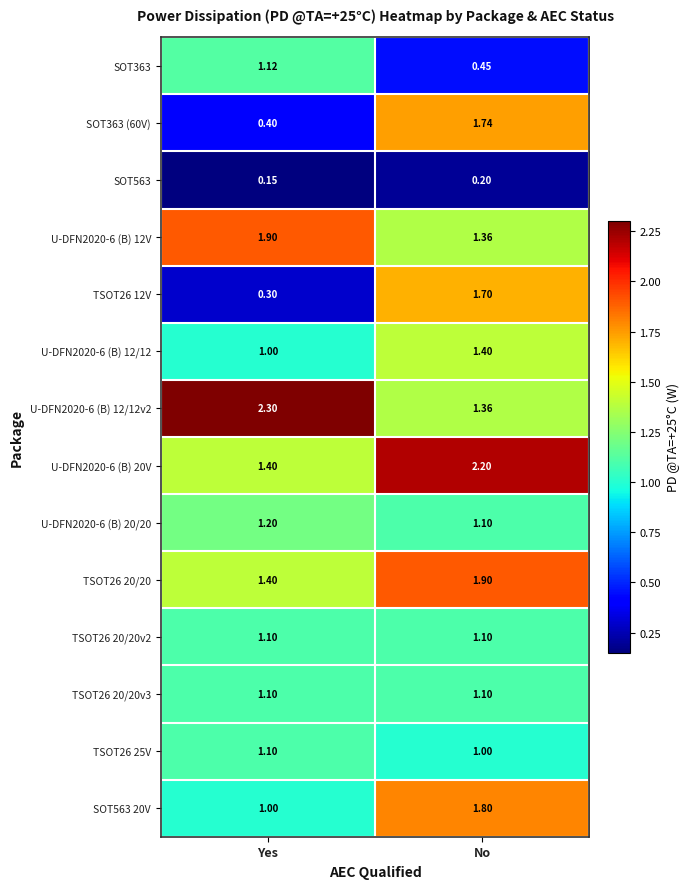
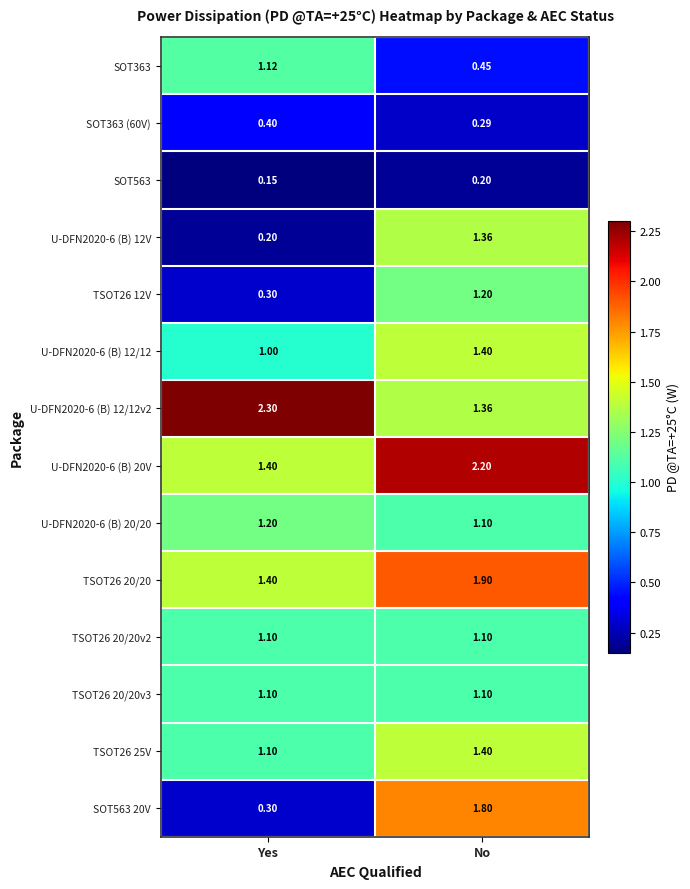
SOT363 (60V), No: 1.74 -> 0.29
U-DFN2020-6 (B) 12V, Yes: 1.90 -> 0.20
TSOT26 12V, No: 1.70 -> 1.20
TSOT26 25V, No: 1.00 -> 1.40
SOT563 20V, Yes: 1.00 -> 0.30
